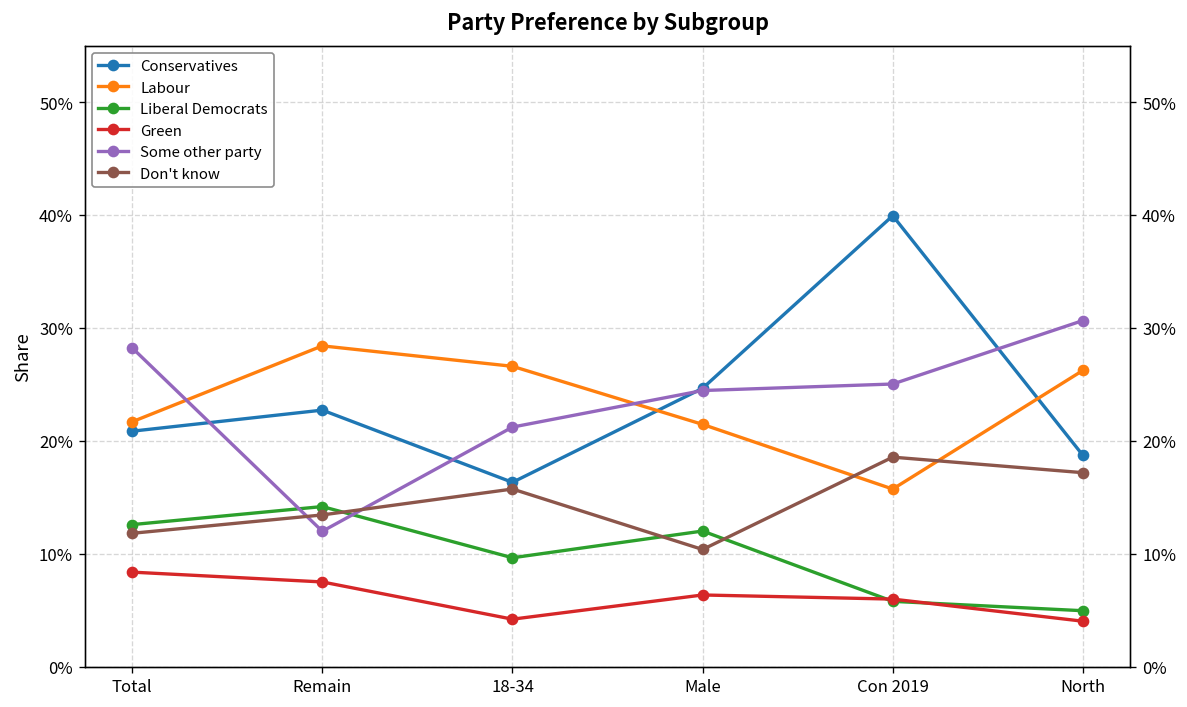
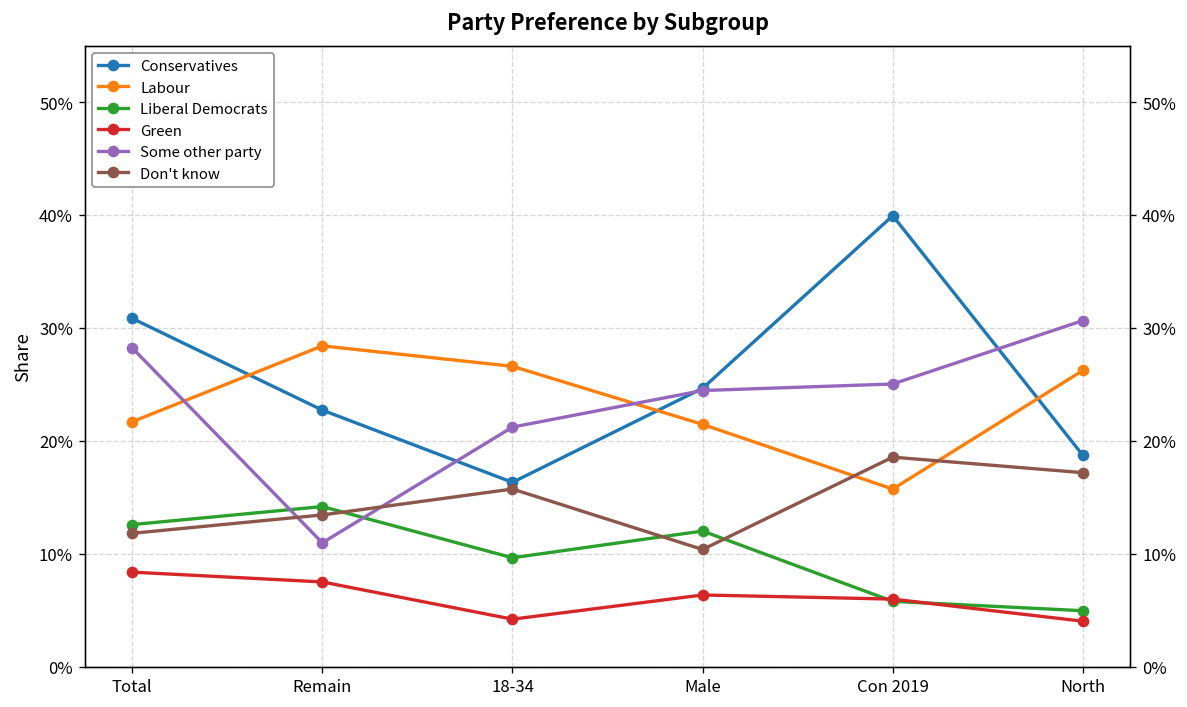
Conservatives, Total: 21% -> 31%
Some other party, Remain: 12% -> 11%
